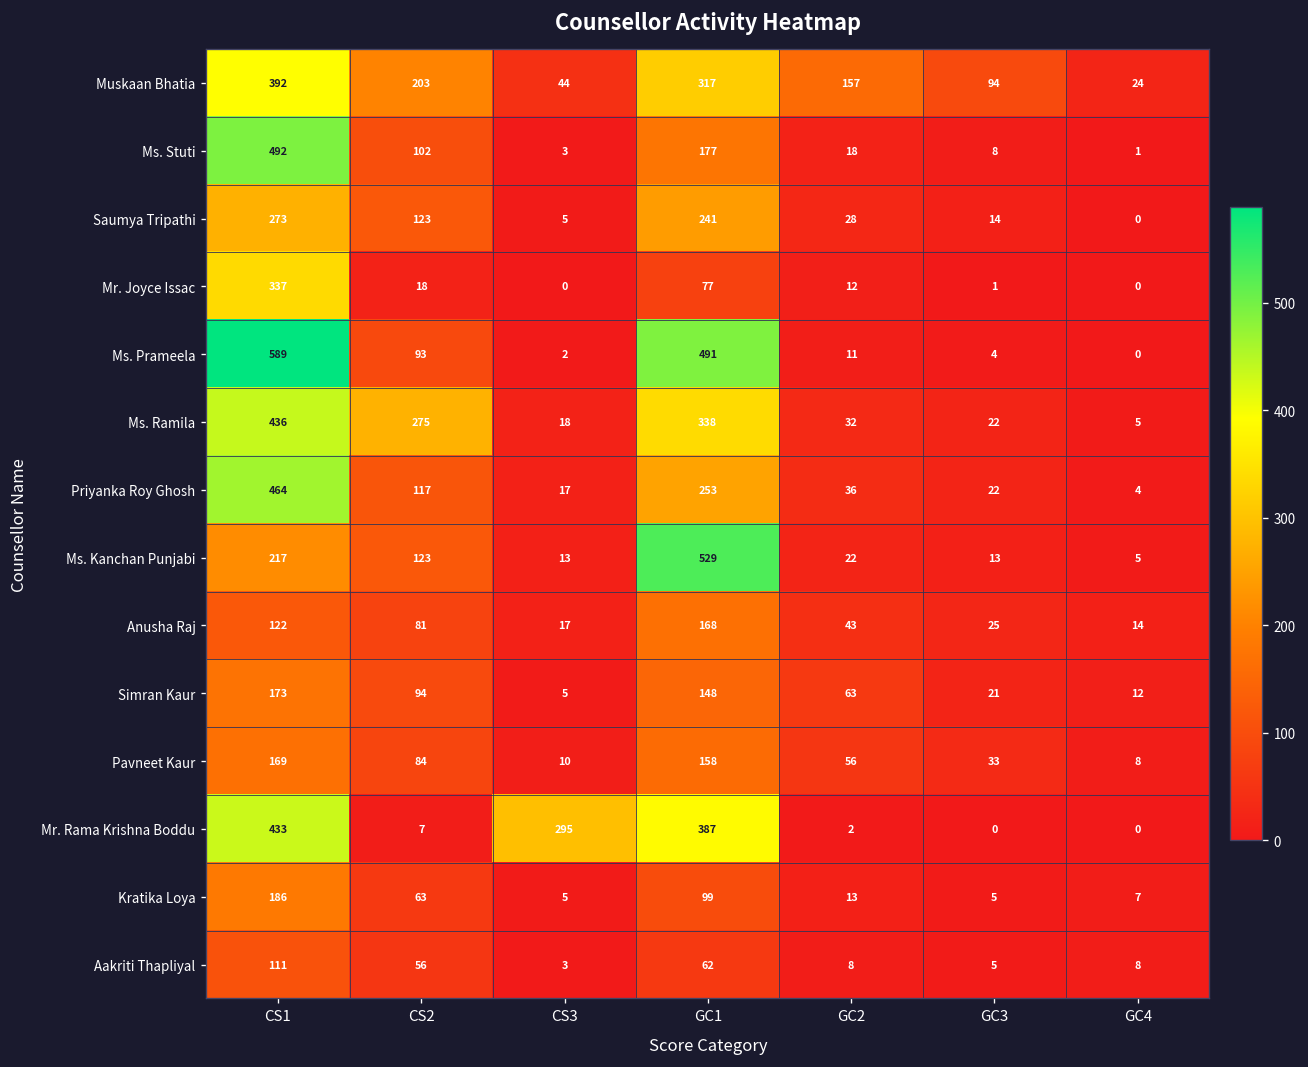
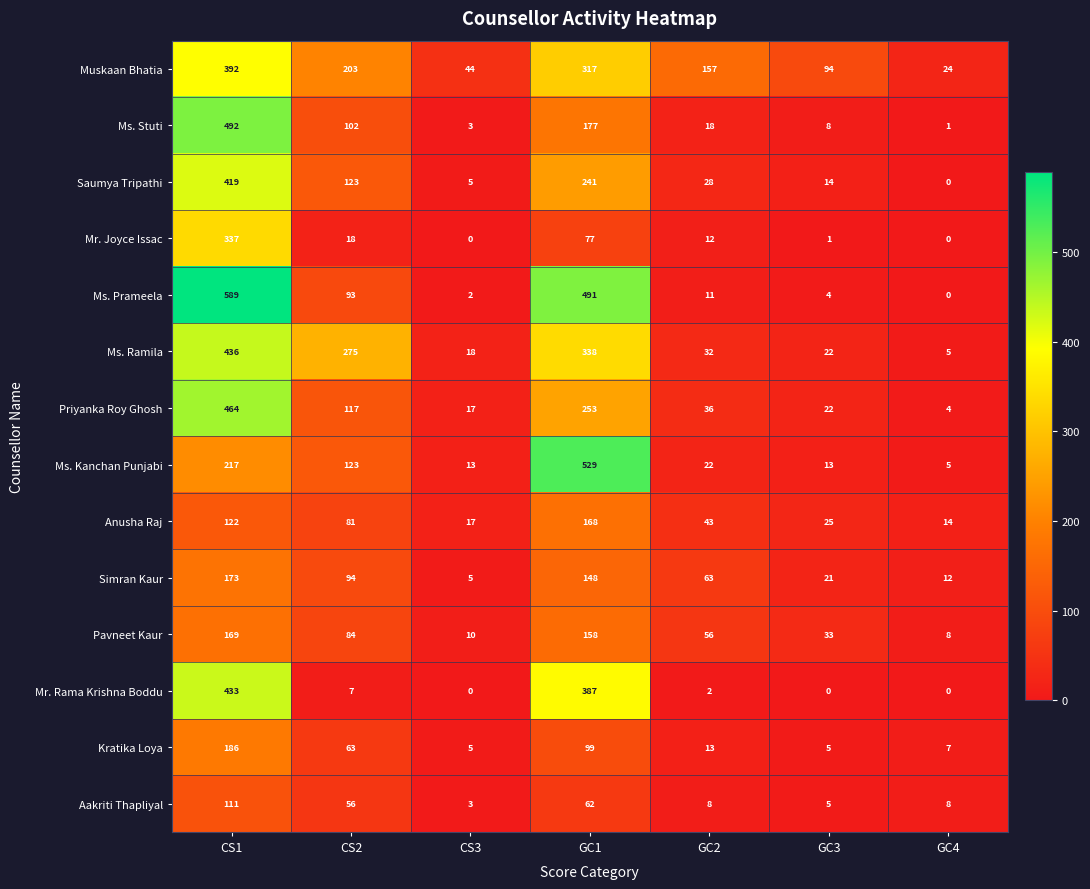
Saumya Tripathi, CS1: 273 -> 419
Mr. Rama Krishna Boddu, CS3: 295 -> 0
